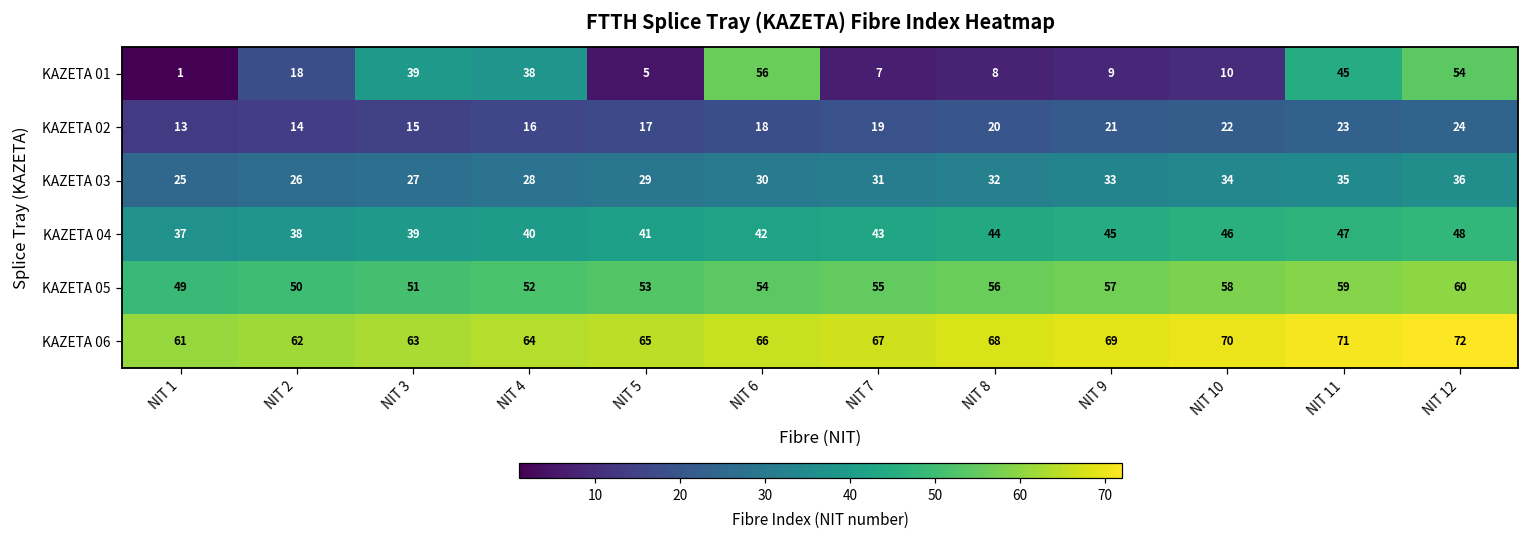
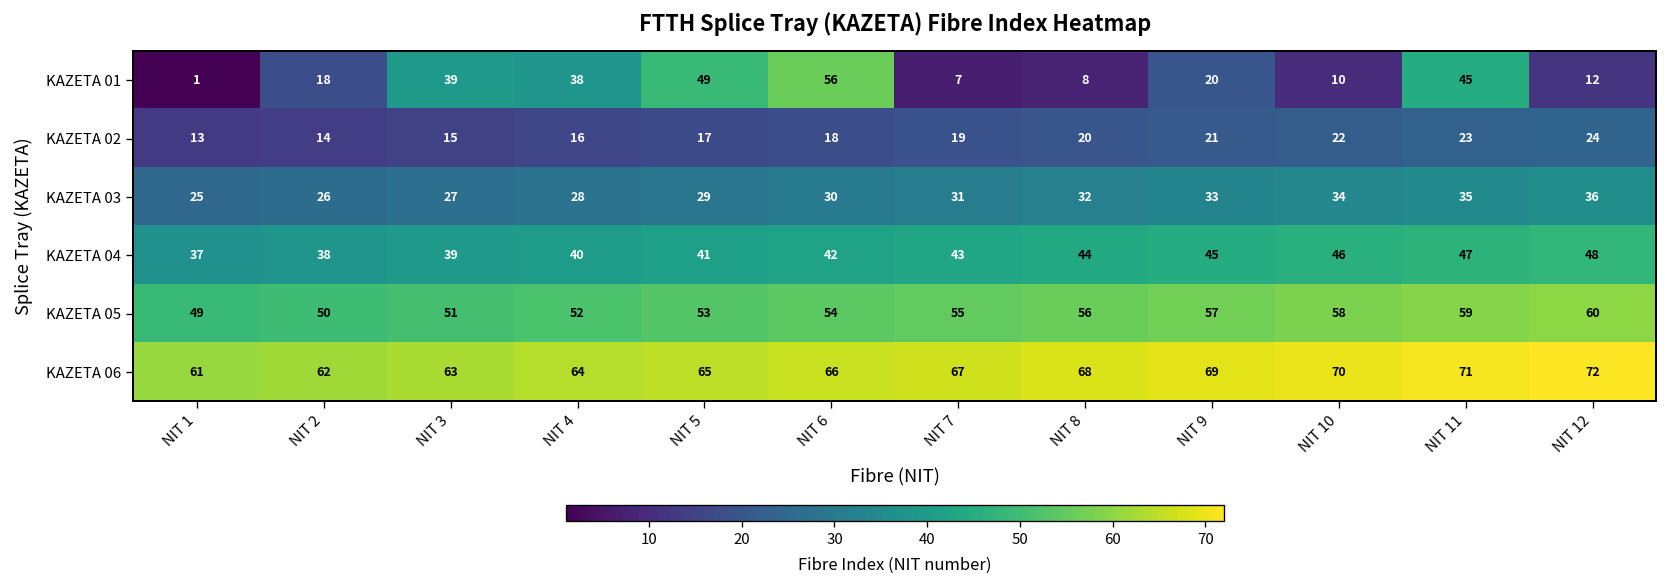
KAZETA 01, NIT 5: 5 -> 49
KAZETA 01, NIT 9: 9 -> 20
KAZETA 01, NIT 12: 54 -> 12
